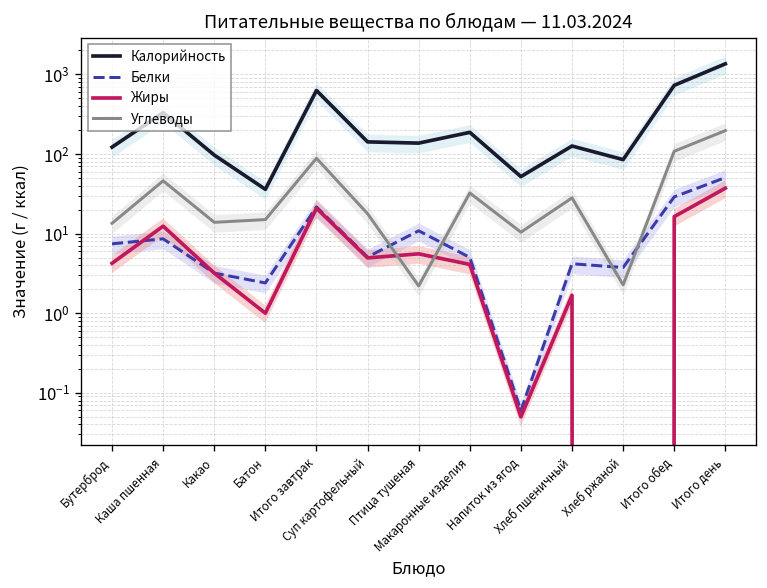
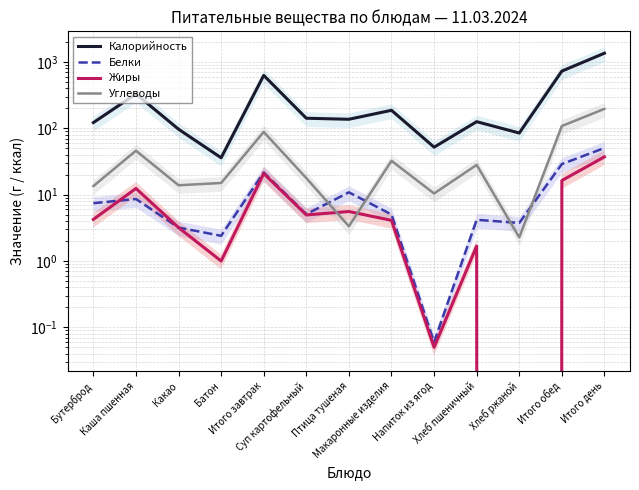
Углеводы, Птица тушеная: 2.2 -> 3
